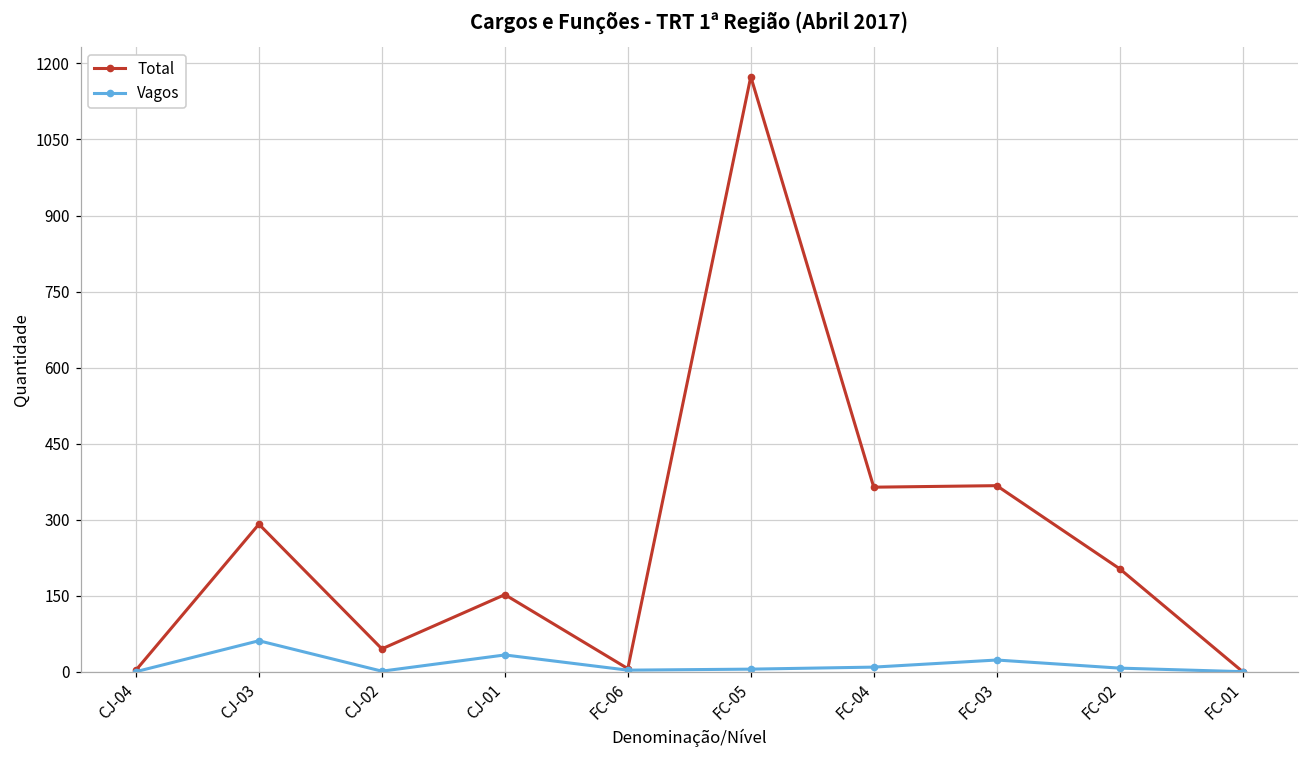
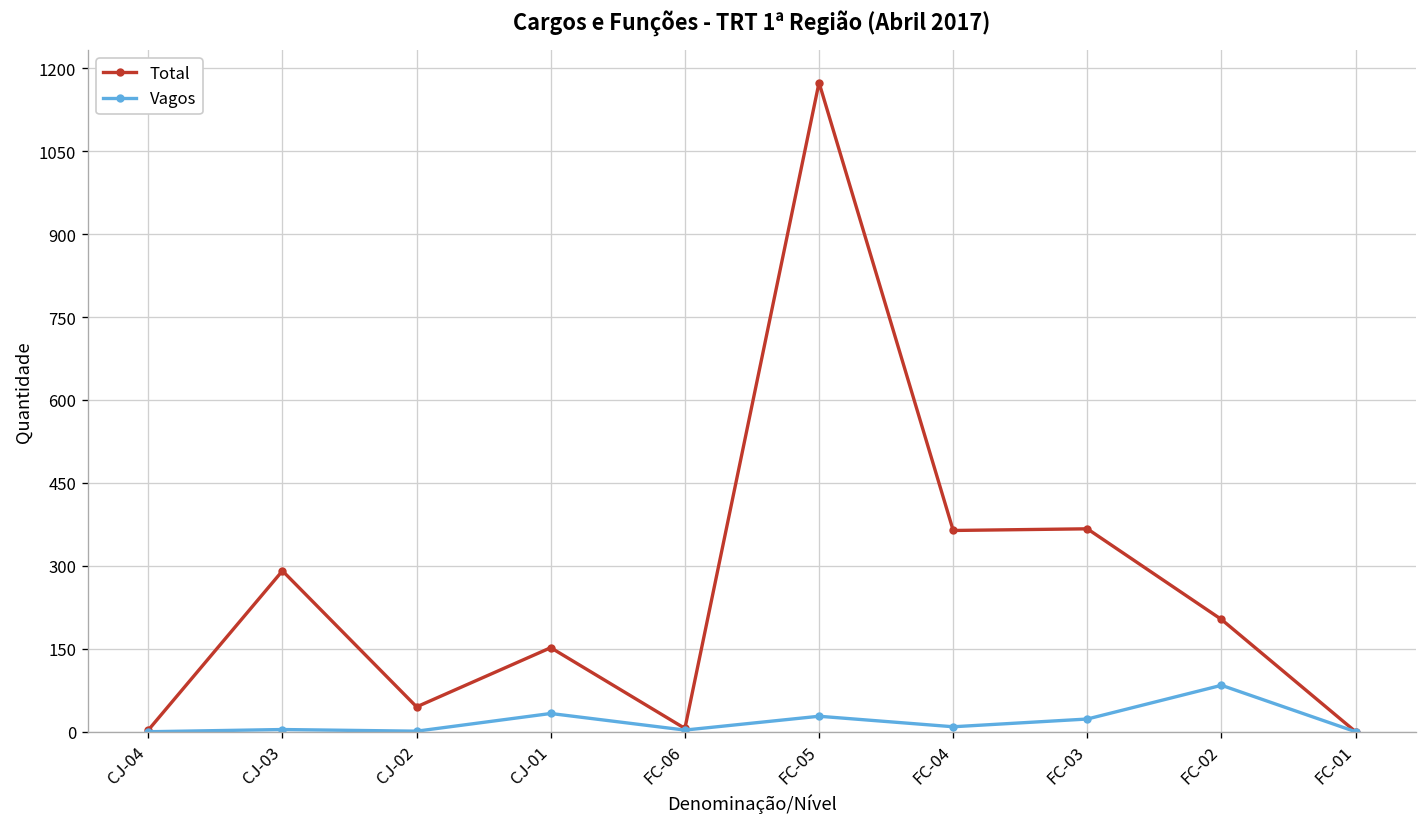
Vagos, CJ-03: 60 -> 0
Vagos, FC-05: 10 -> 30
Vagos, FC-02: 10 -> 80
